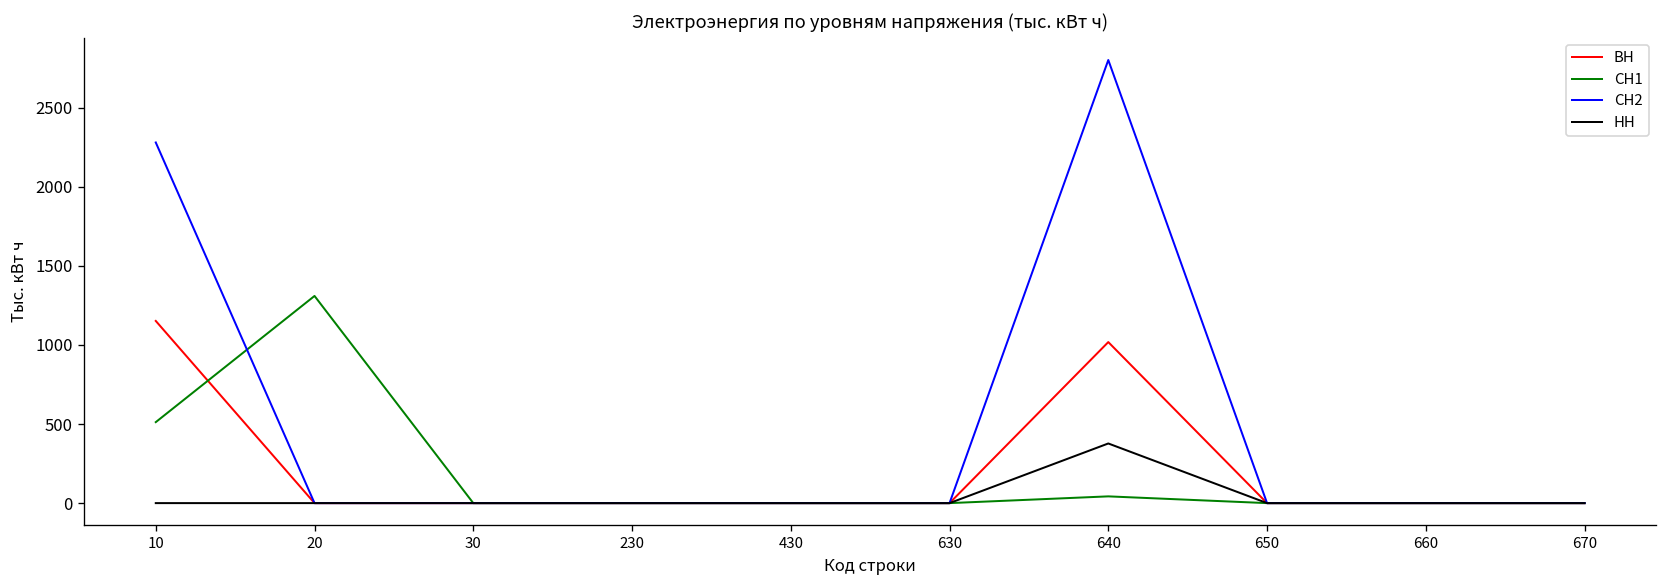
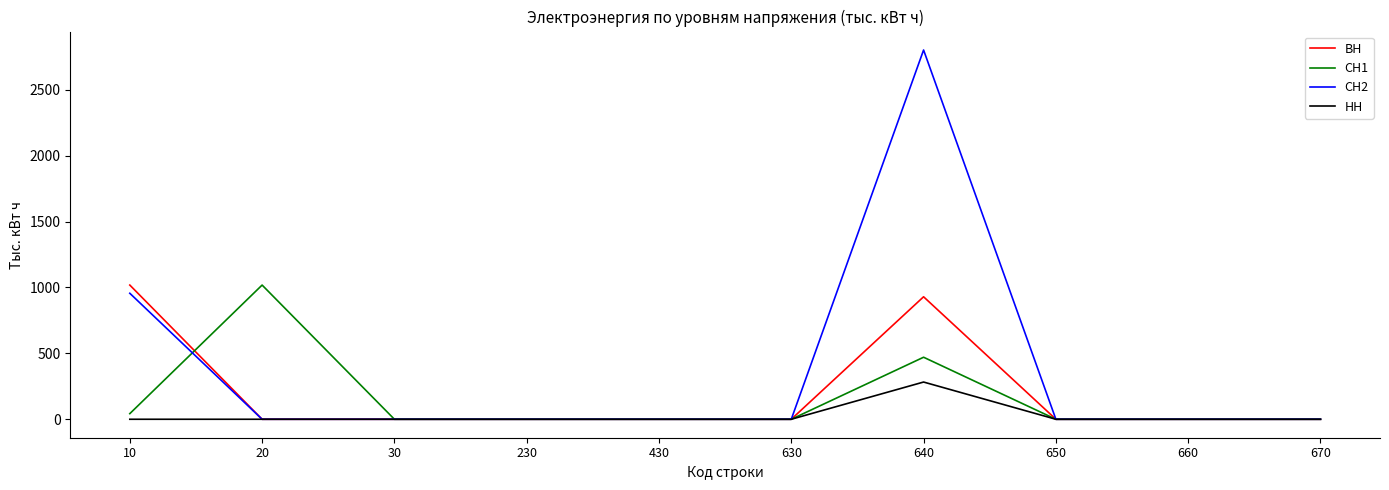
ВН, 10: 1150 -> 1020
СН1, 10: 510 -> 40
СН2, 10: 2280 -> 960
СН1, 20: 1310 -> 1020
ВН, 640: 1020 -> 930
СН1, 640: 40 -> 470
НН, 640: 380 -> 280
